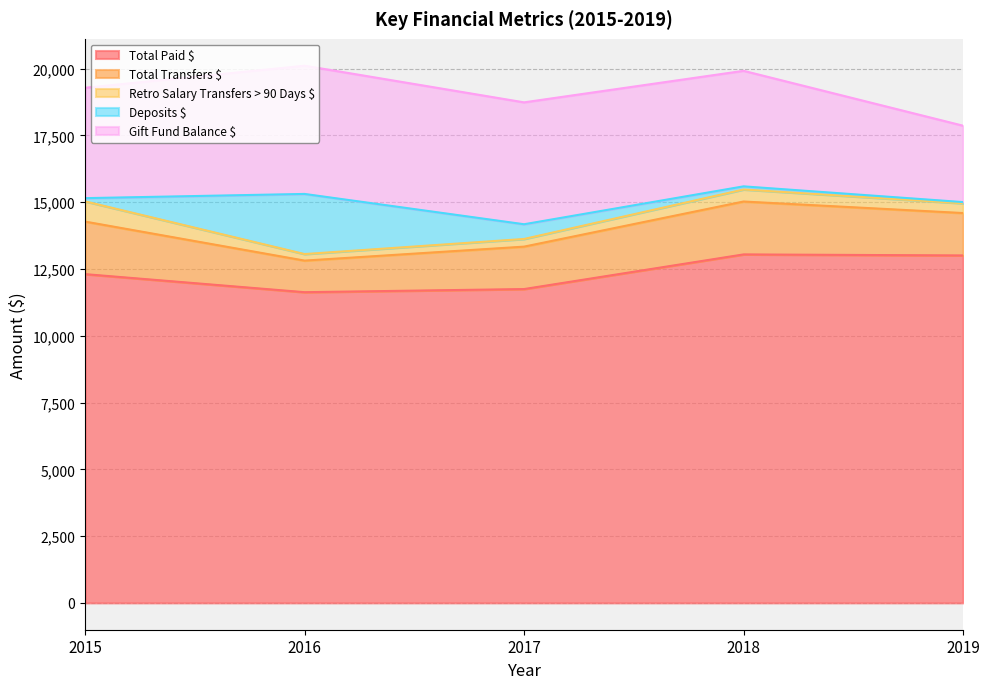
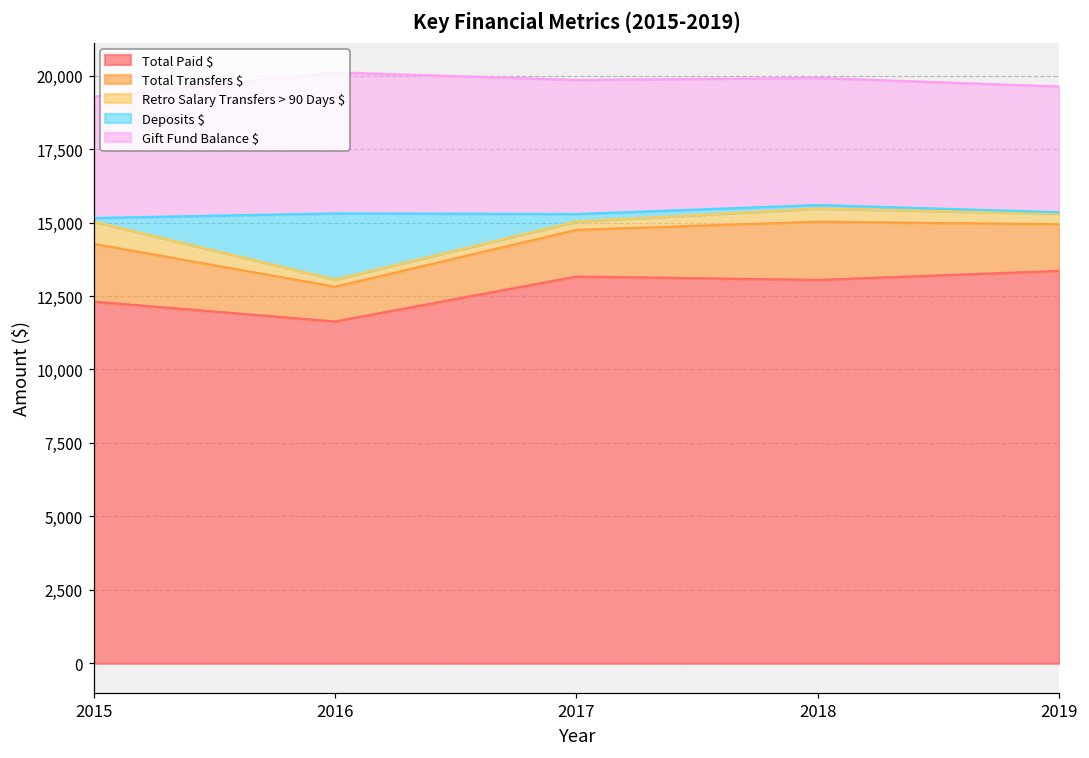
Total Paid $, 2017: 11,700 -> 13,200
Deposits $, 2017: 600 -> 300
Total Paid $, 2019: 13,000 -> 13,400
Gift Fund Balance $, 2019: 2,900 -> 4,300
